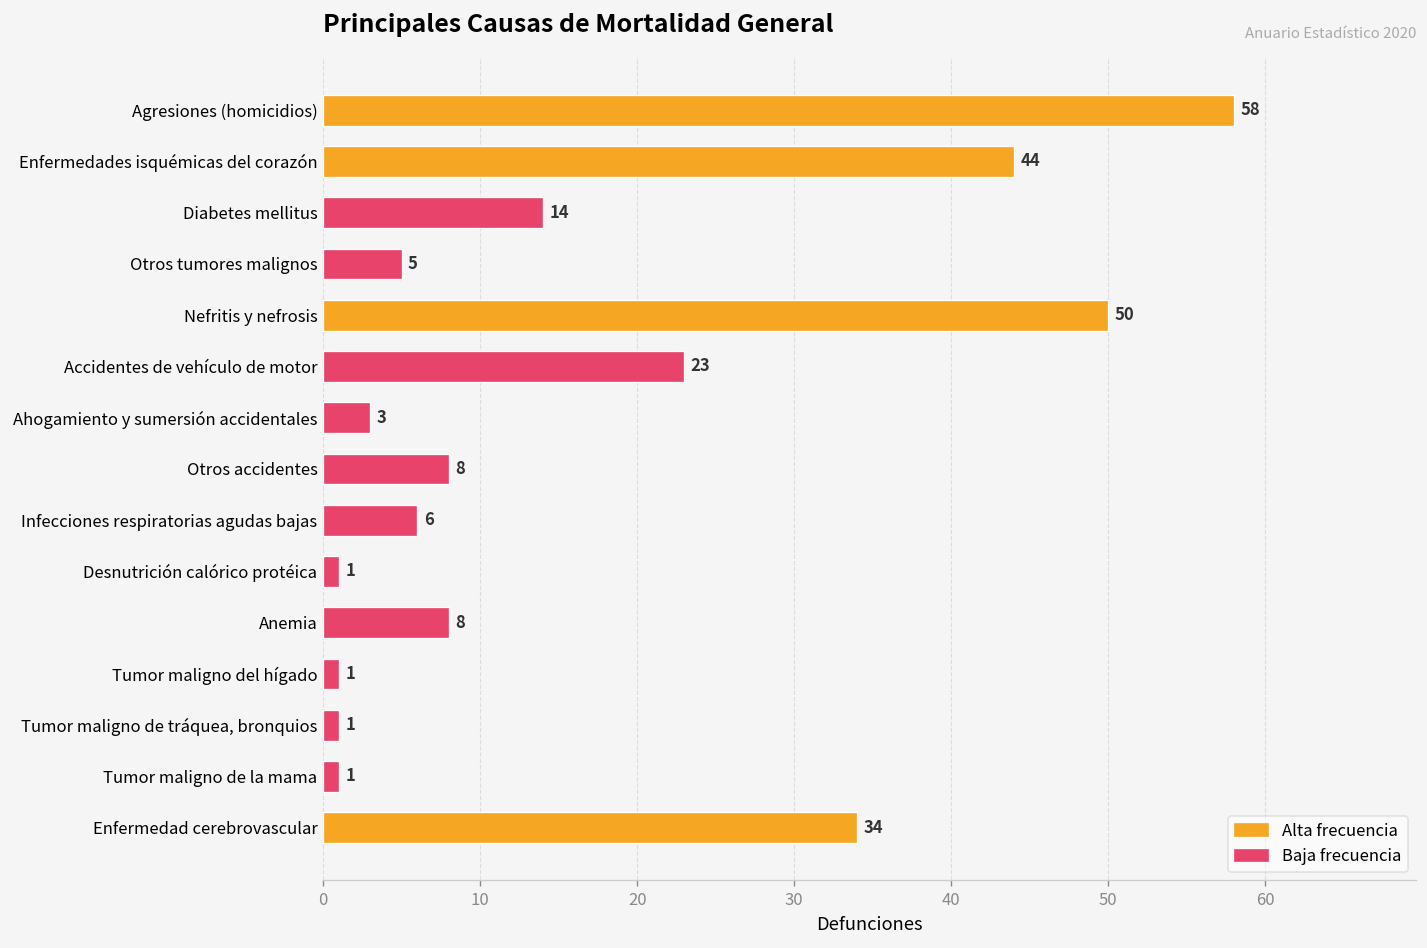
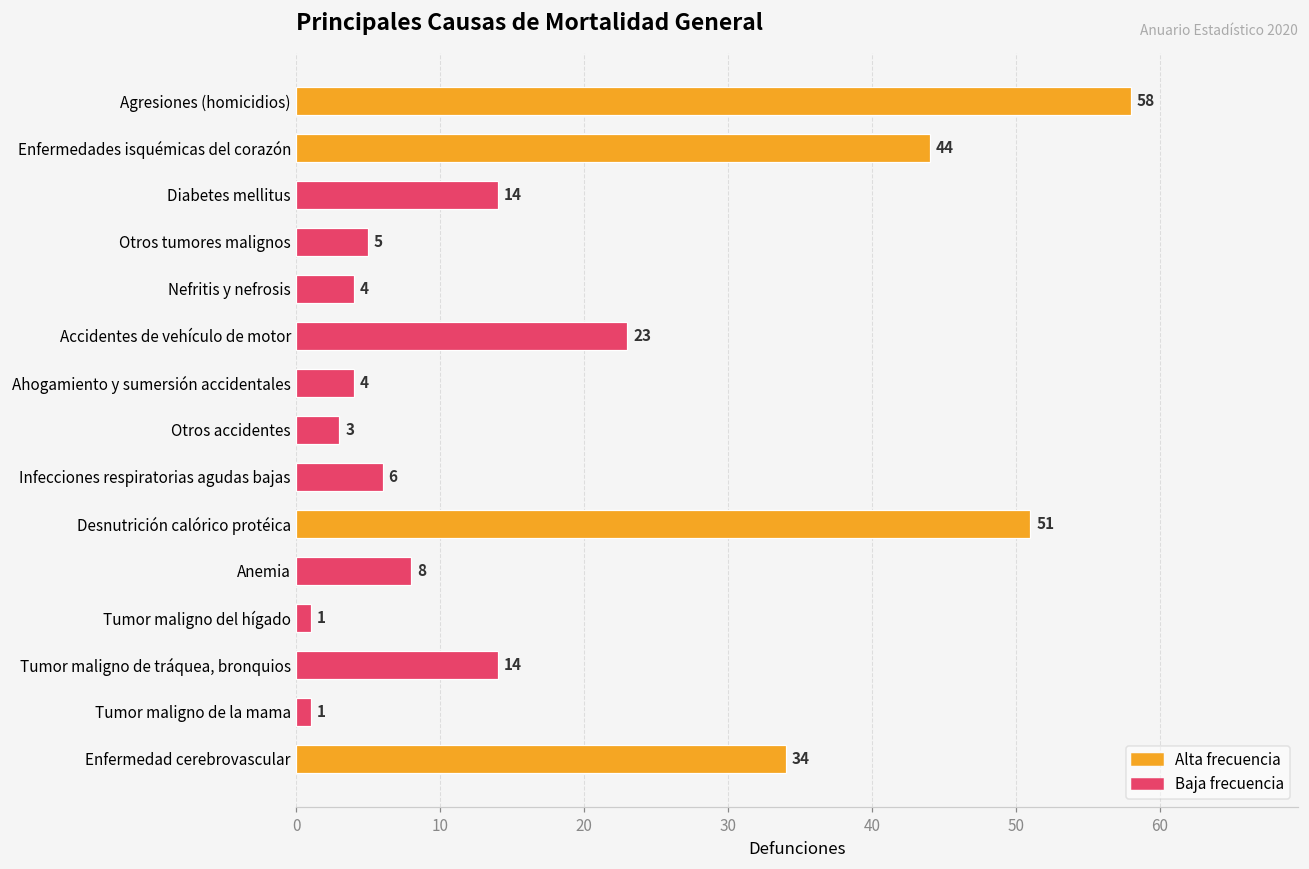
Nefritis y nefrosis: 50 -> 4
Ahogamiento y sumersión accidentales: 3 -> 4
Otros accidentes: 8 -> 3
Desnutrición calórico protéica: 1 -> 51
Tumor maligno de tráquea, bronquios: 1 -> 14
